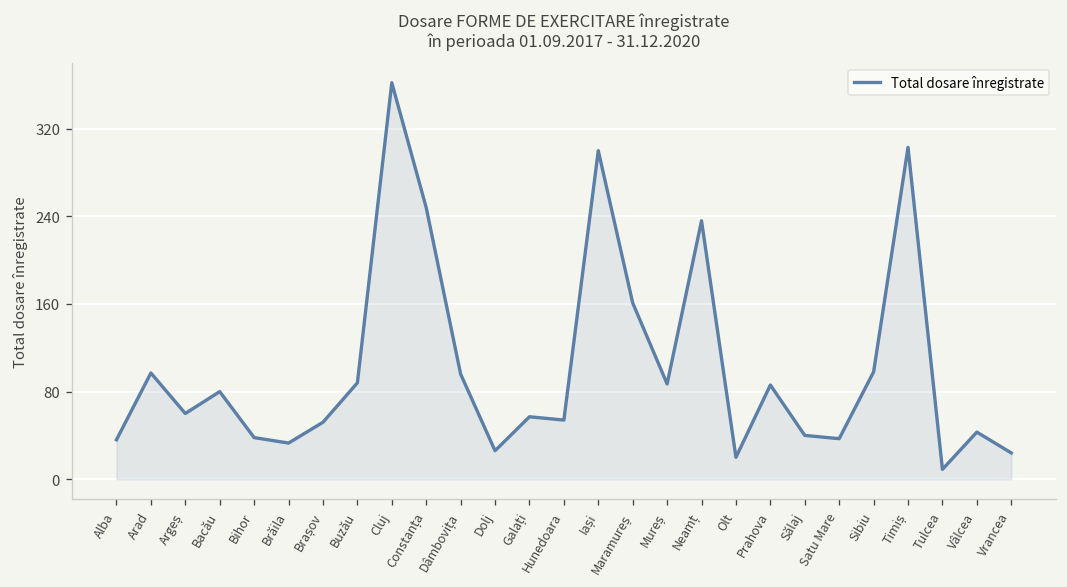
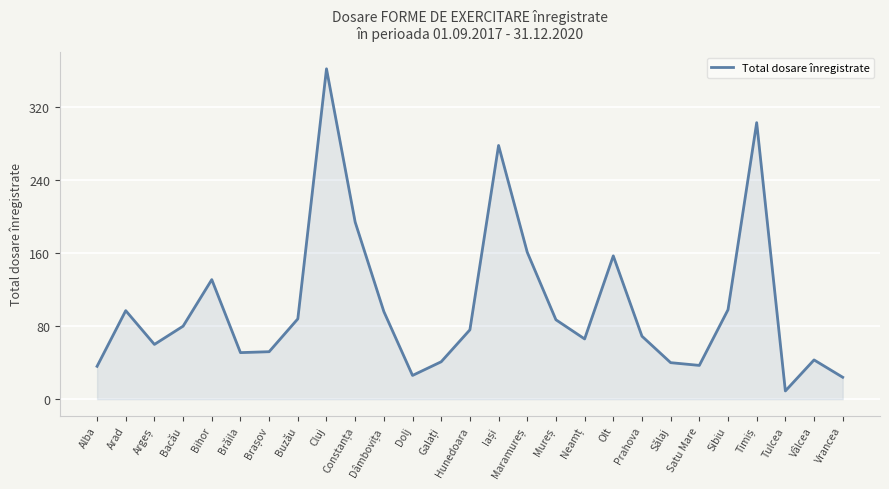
Bihor: 40 -> 130
Brăila: 30 -> 50
Constanța: 250 -> 190
Galați: 60 -> 40
Hunedoara: 50 -> 80
Iași: 300 -> 280
Neamț: 240 -> 70
Olt: 20 -> 160
Prahova: 90 -> 70
